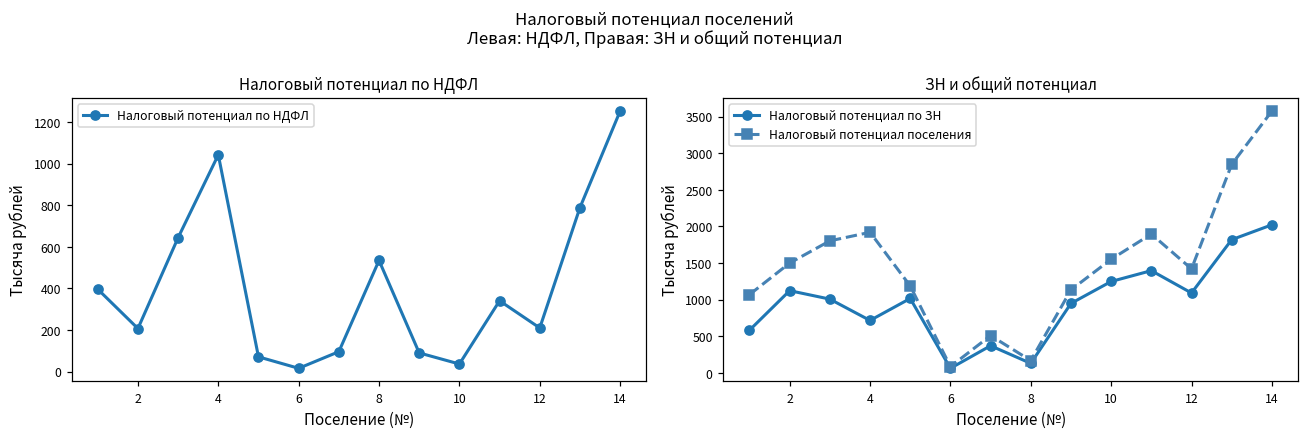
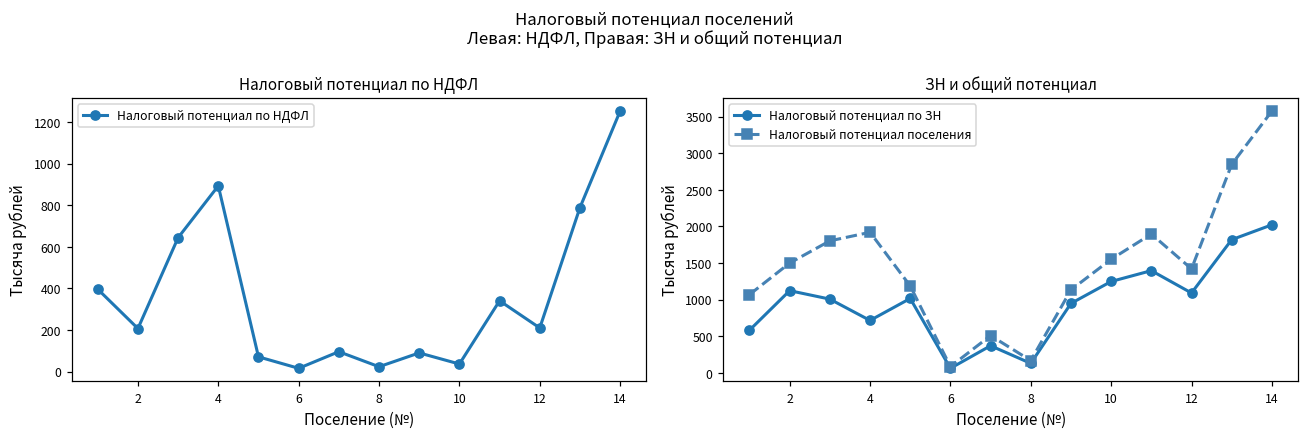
Налоговый потенциал по НДФЛ, 4: 1040 -> 890
Налоговый потенциал по НДФЛ, 8: 530 -> 20
